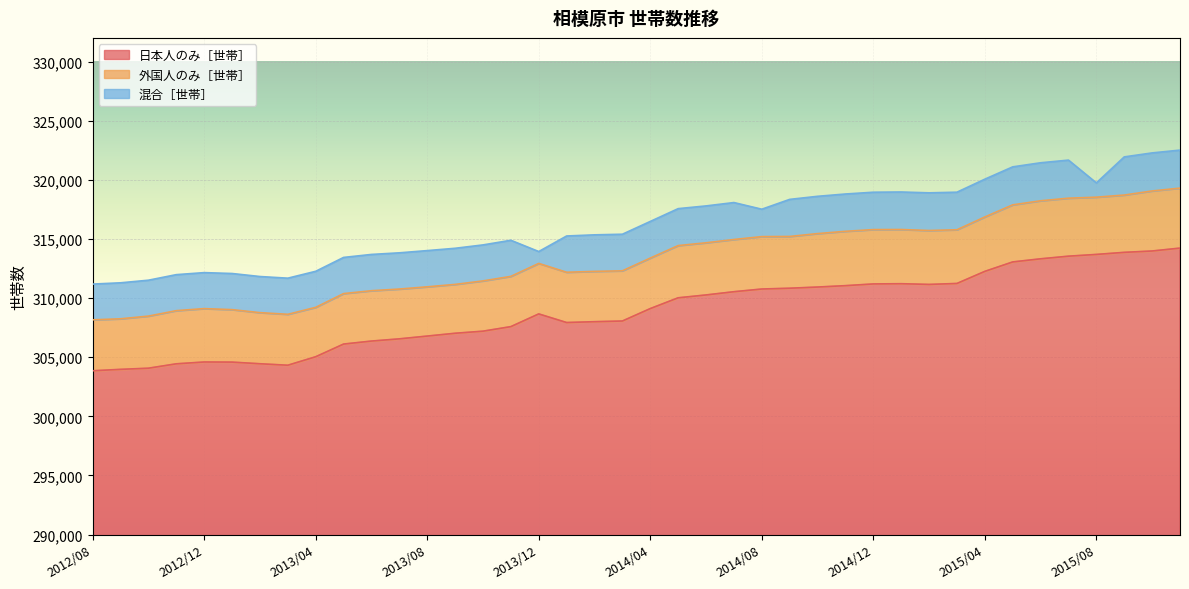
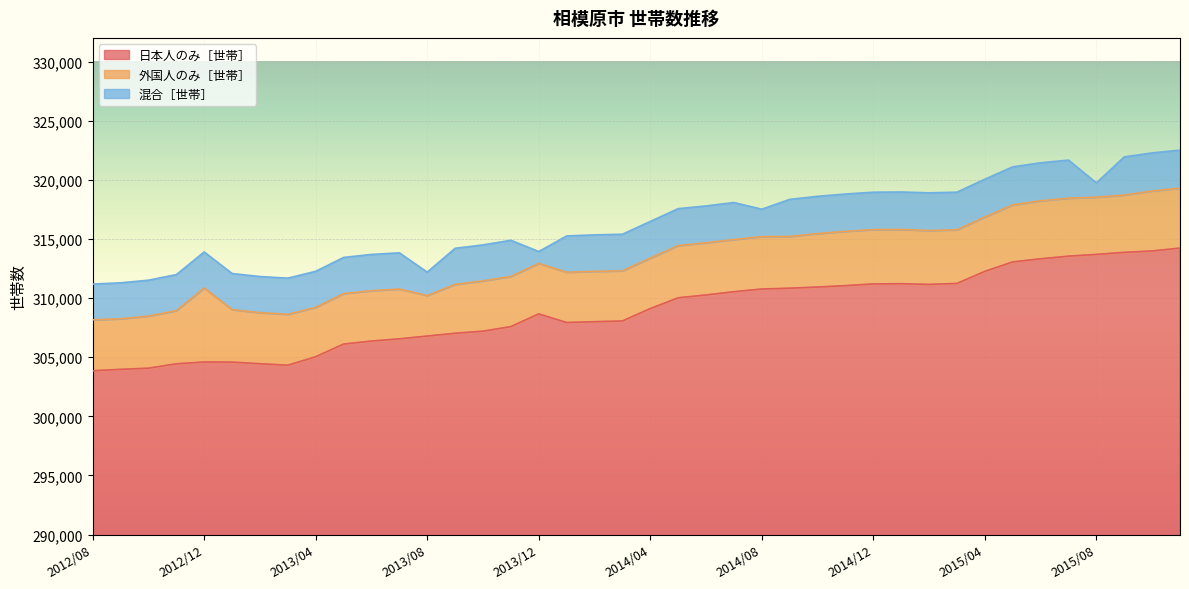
外国人のみ［世帯］, 2012/12: 4,500 -> 6,300
外国人のみ［世帯］, 2013/08: 4,200 -> 3,400
混合［世帯］, 2013/08: 3,100 -> 2,000
